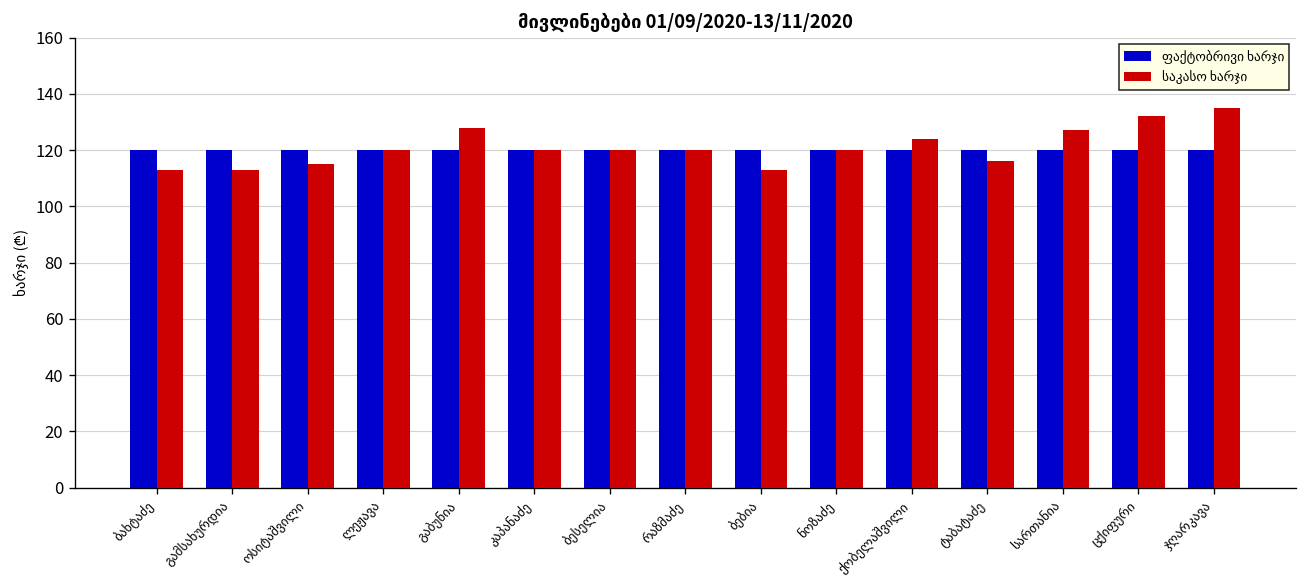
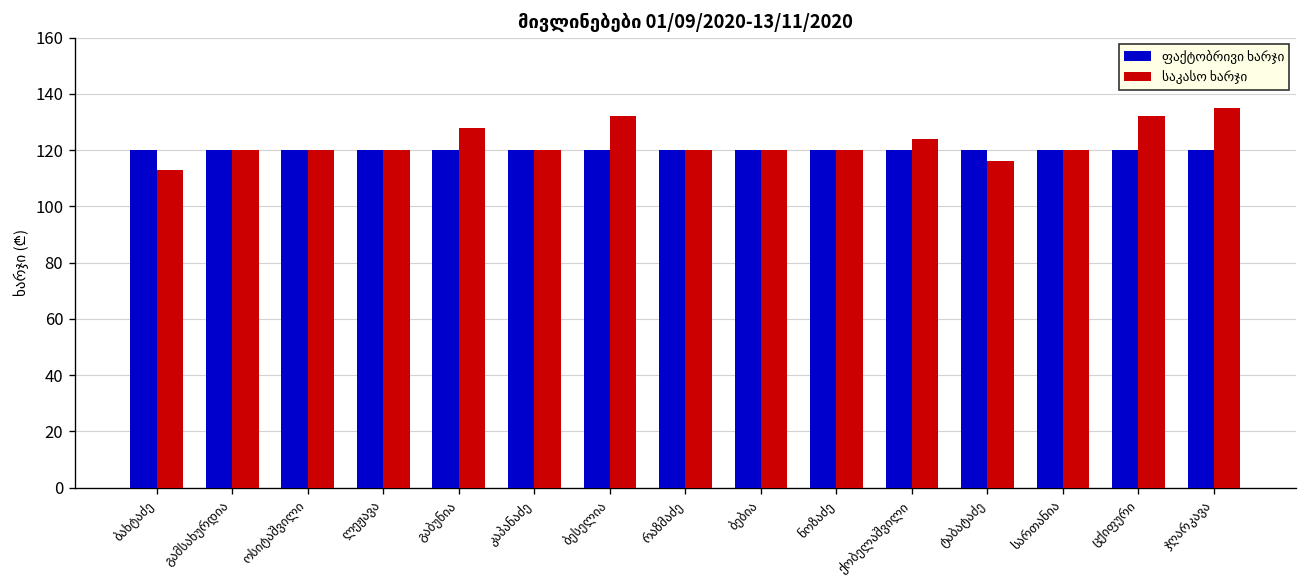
საკასო ხარჯი, გამსახურდია: 113 -> 120
საკასო ხარჯი, ოსიტაშვილი: 115 -> 120
საკასო ხარჯი, ბესელია: 120 -> 132
საკასო ხარჯი, ბებია: 113 -> 120
საკასო ხარჯი, სართანია: 127 -> 120
